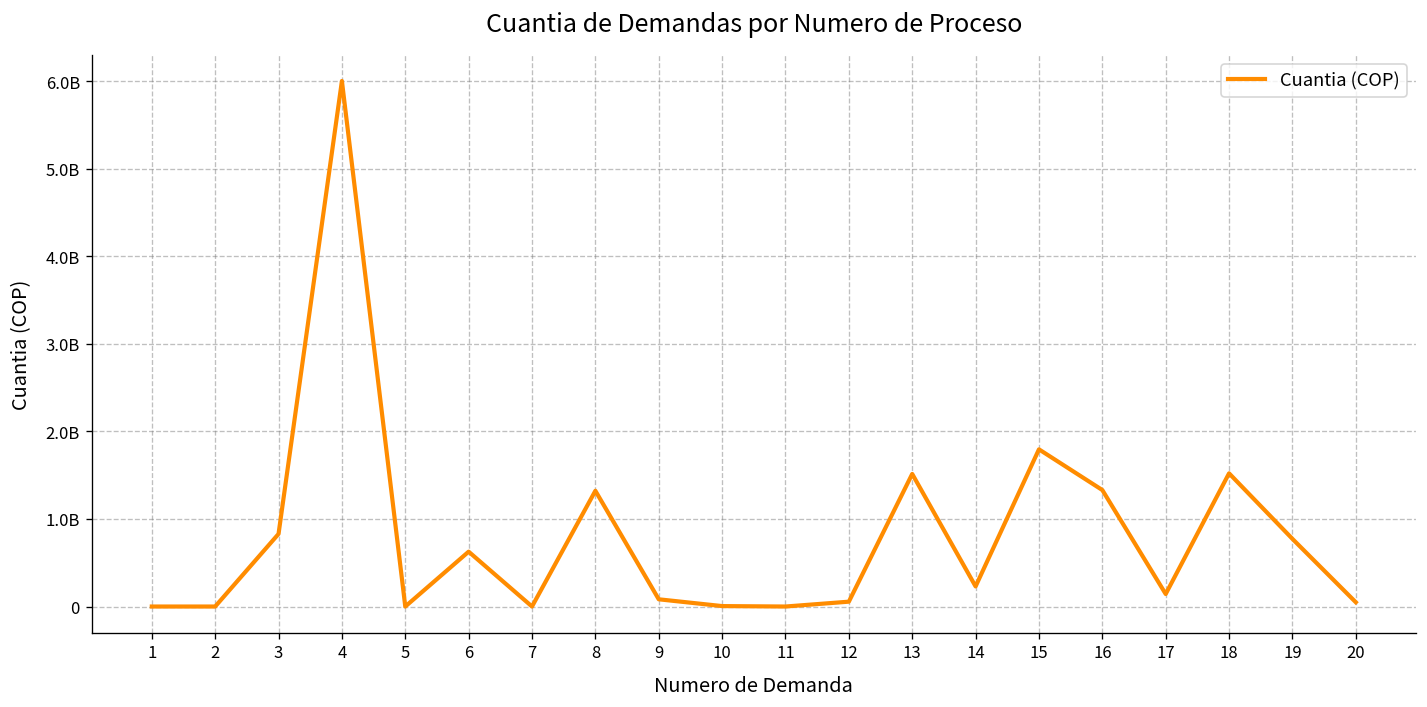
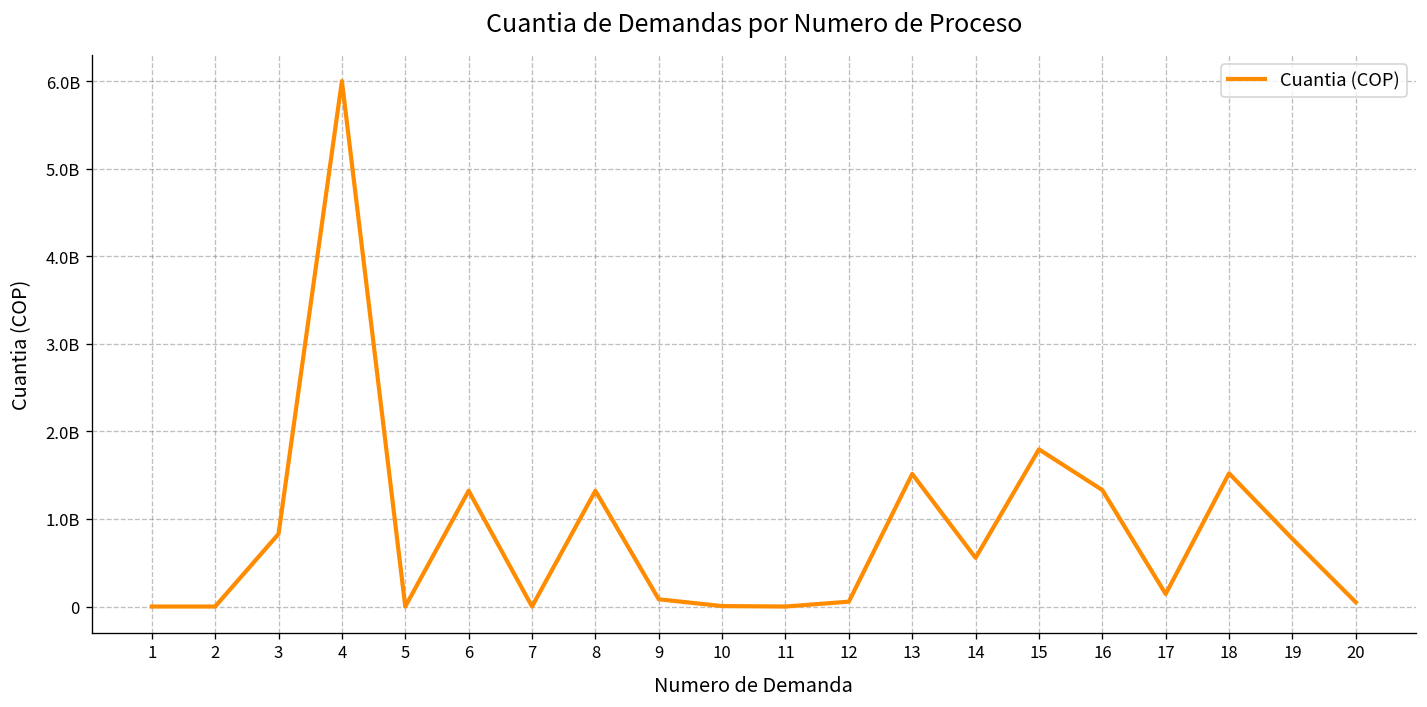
6: 600000000 -> 1300000000
14: 200000000 -> 600000000
